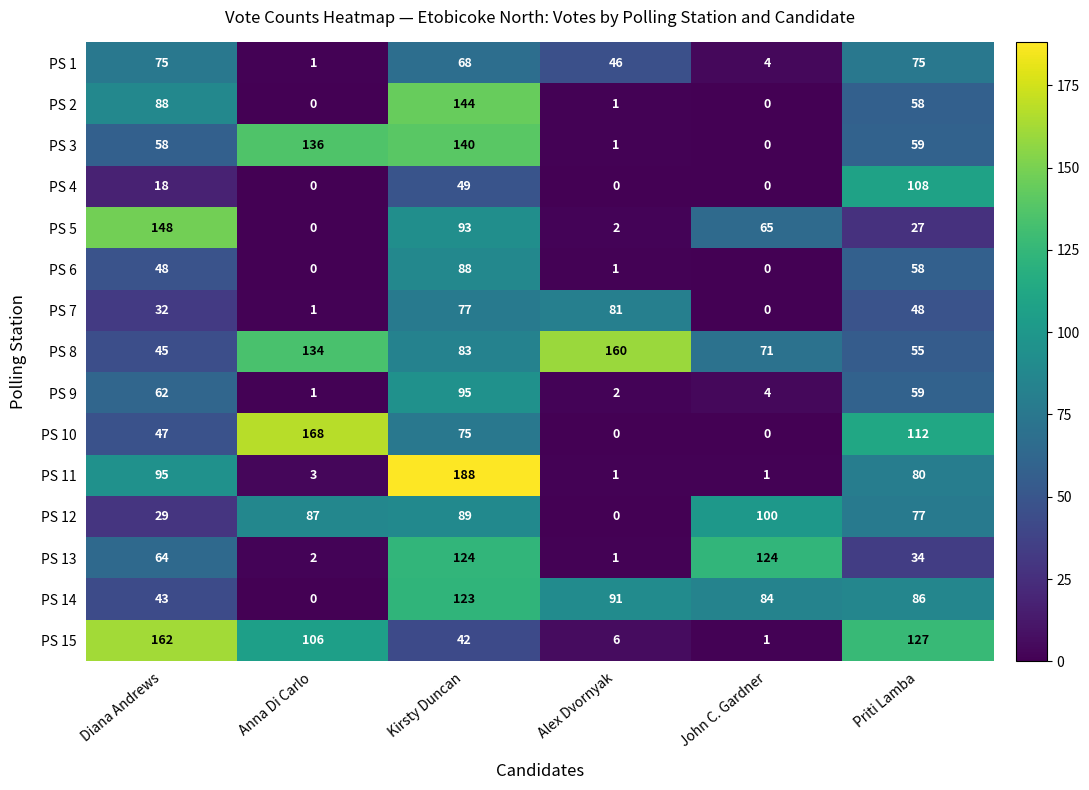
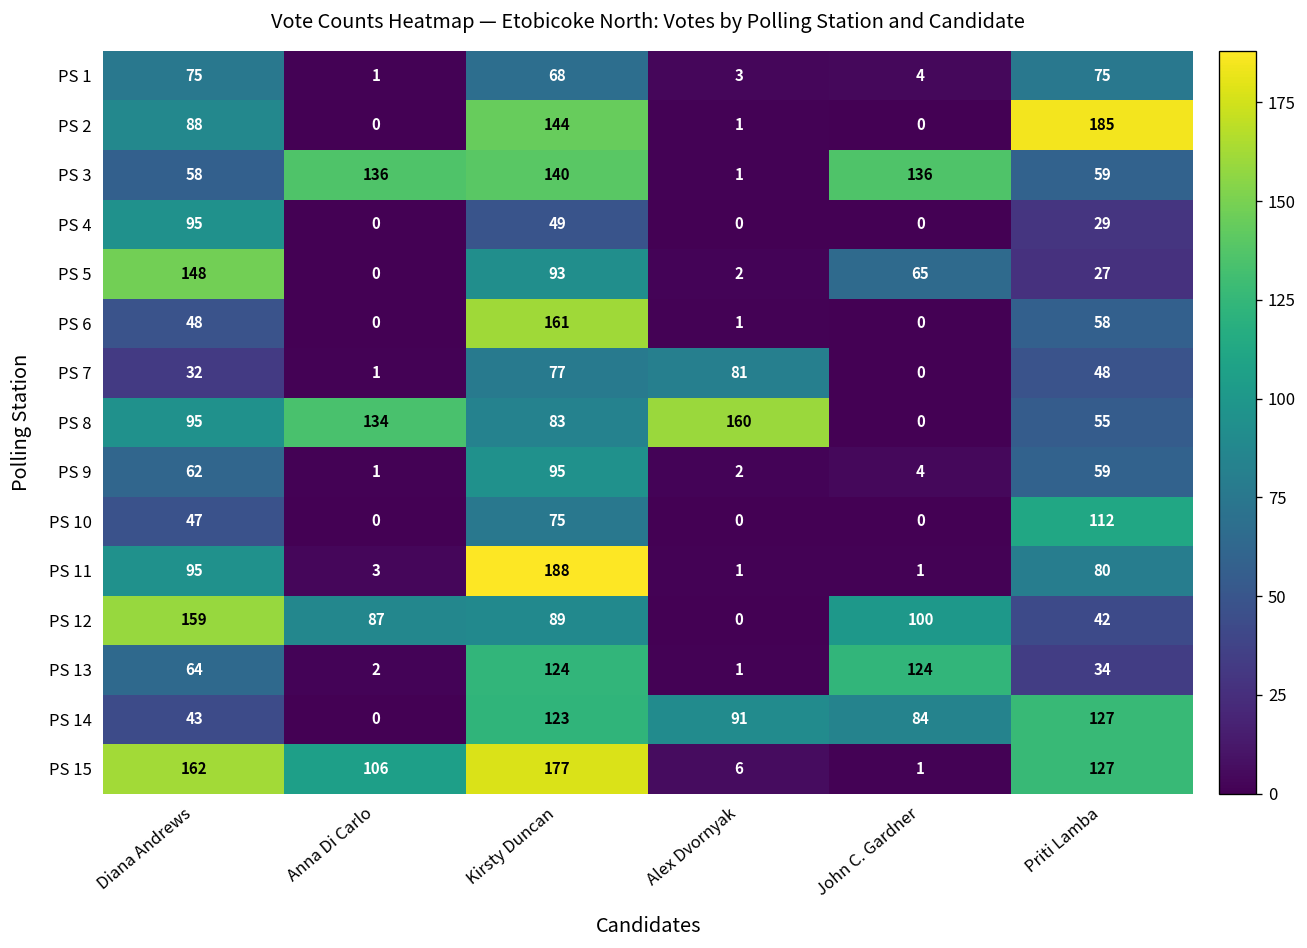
PS 1, Alex Dvornyak: 46 -> 3
PS 2, Priti Lamba: 58 -> 185
PS 3, John C. Gardner: 0 -> 136
PS 4, Diana Andrews: 18 -> 95
PS 4, Priti Lamba: 108 -> 29
PS 6, Kirsty Duncan: 88 -> 161
PS 8, Diana Andrews: 45 -> 95
PS 8, John C. Gardner: 71 -> 0
PS 10, Anna Di Carlo: 168 -> 0
PS 12, Diana Andrews: 29 -> 159
PS 12, Priti Lamba: 77 -> 42
PS 14, Priti Lamba: 86 -> 127
PS 15, Kirsty Duncan: 42 -> 177
